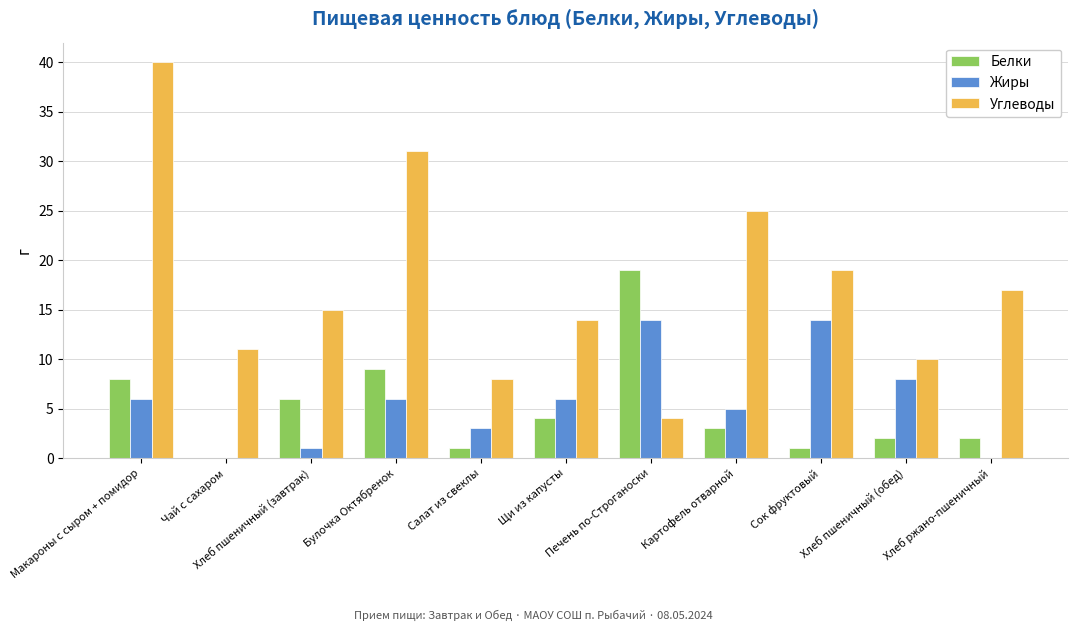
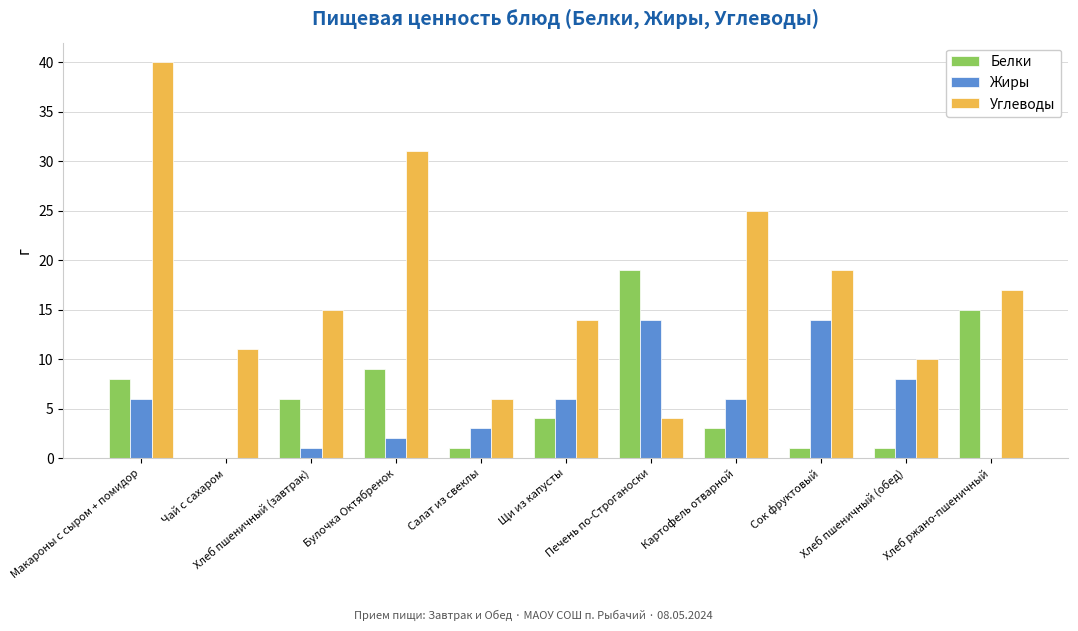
Жиры, Булочка Октябренок: 6 -> 2
Углеводы, Салат из свеклы: 8 -> 6
Жиры, Картофель отварной: 5 -> 6
Белки, Хлеб пшеничный (обед): 2 -> 1
Белки, Хлеб ржано-пшеничный: 2 -> 15
